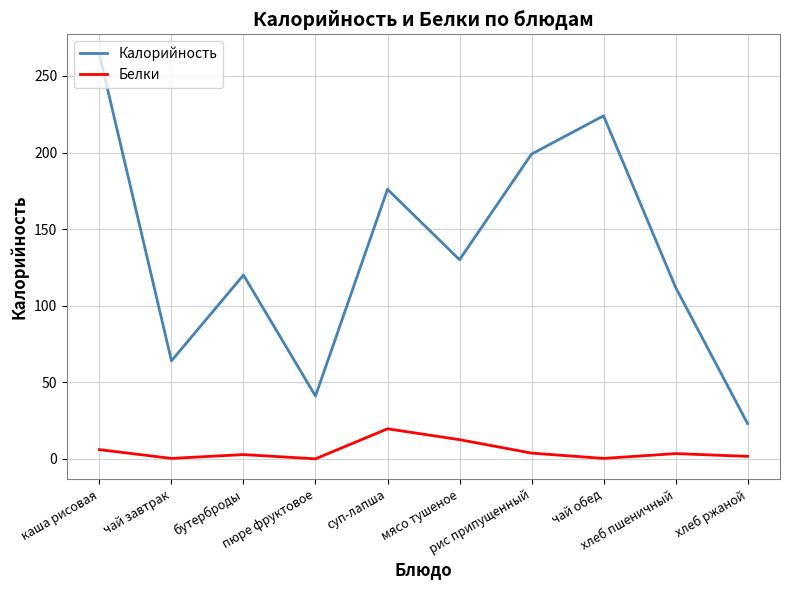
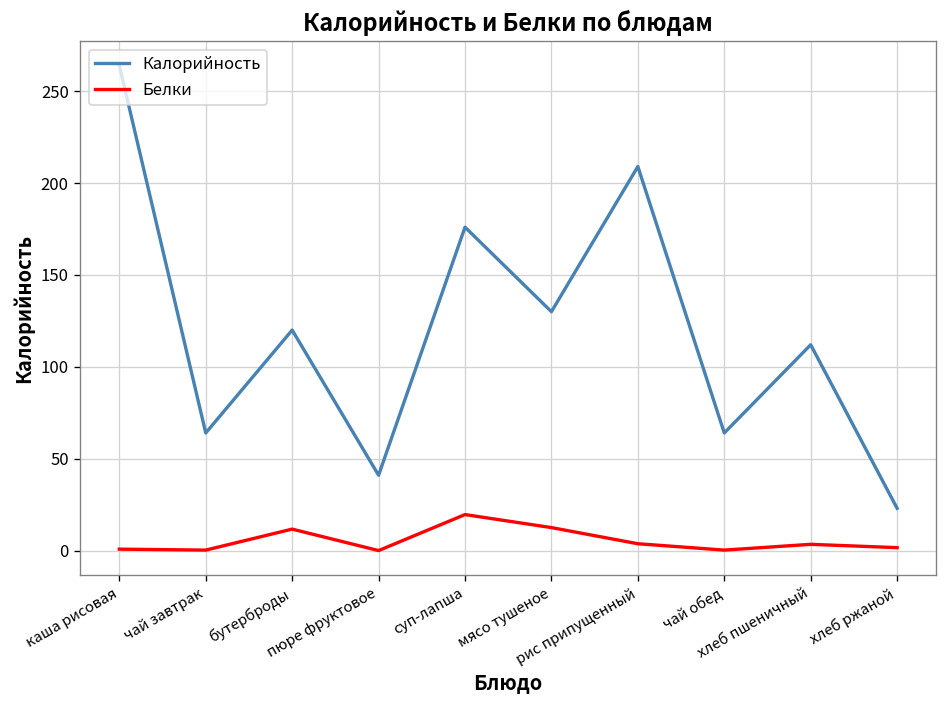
Белки, каша рисовая: 6 -> 1
Белки, бутерброды: 3 -> 12
Калорийность, рис припущенный: 199 -> 209
Калорийность, чай обед: 224 -> 64
